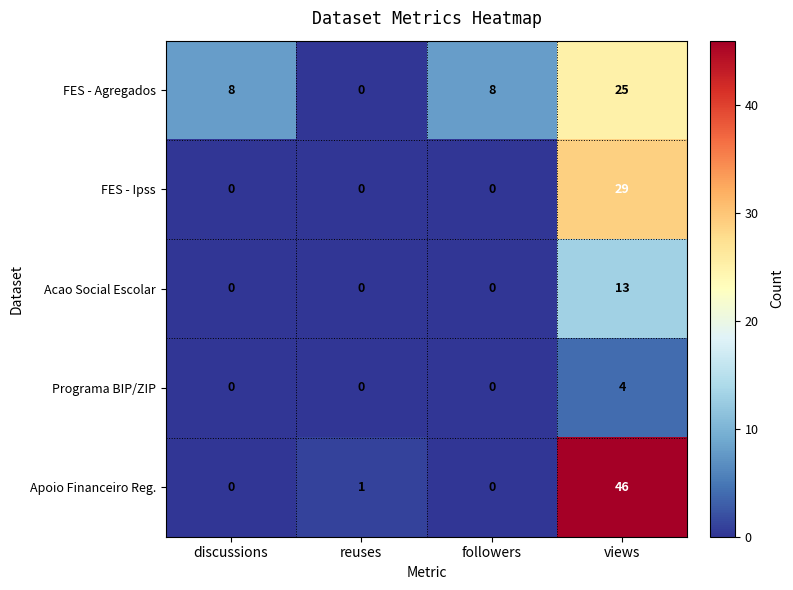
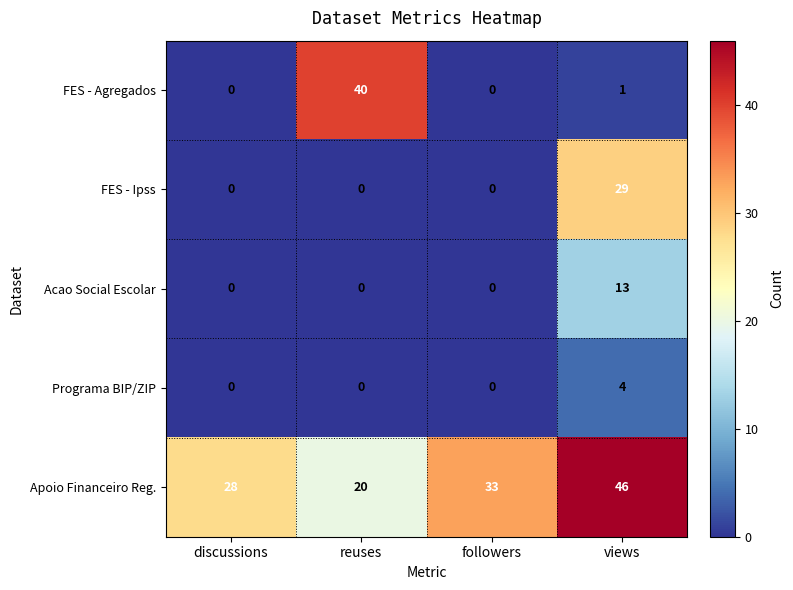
FES - Agregados, discussions: 8 -> 0
FES - Agregados, reuses: 0 -> 40
FES - Agregados, followers: 8 -> 0
FES - Agregados, views: 25 -> 1
Apoio Financeiro Reg., discussions: 0 -> 28
Apoio Financeiro Reg., reuses: 1 -> 20
Apoio Financeiro Reg., followers: 0 -> 33
